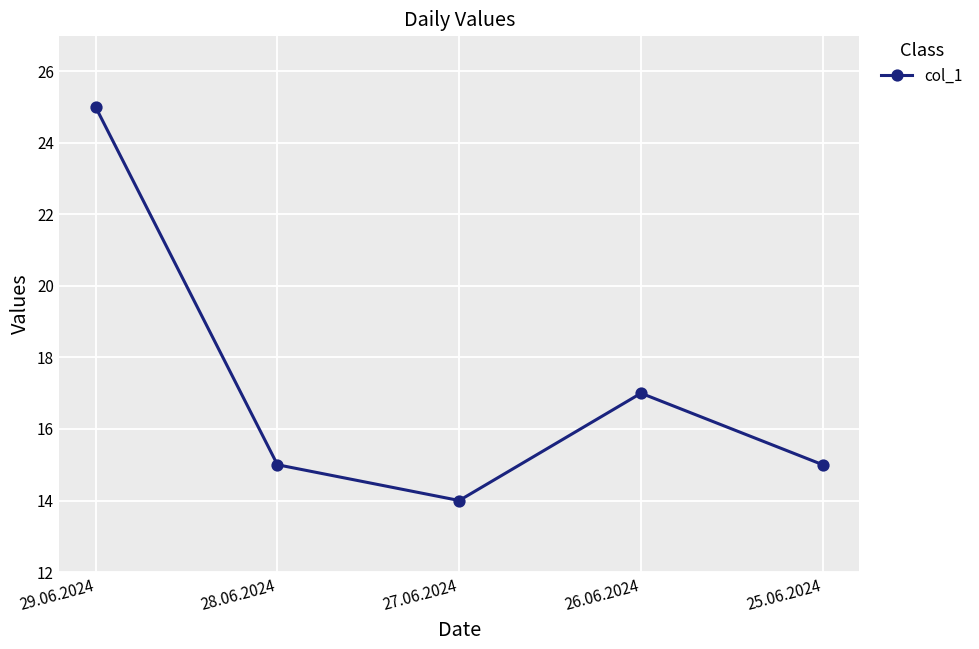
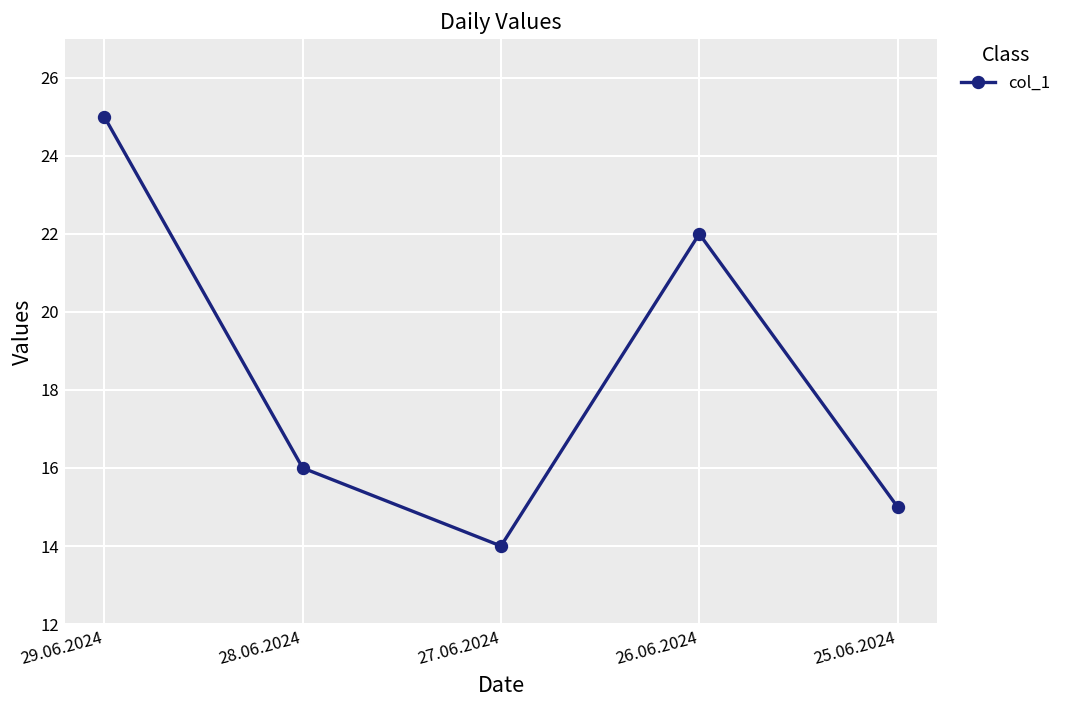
28.06.2024: 15 -> 16
26.06.2024: 17 -> 22
